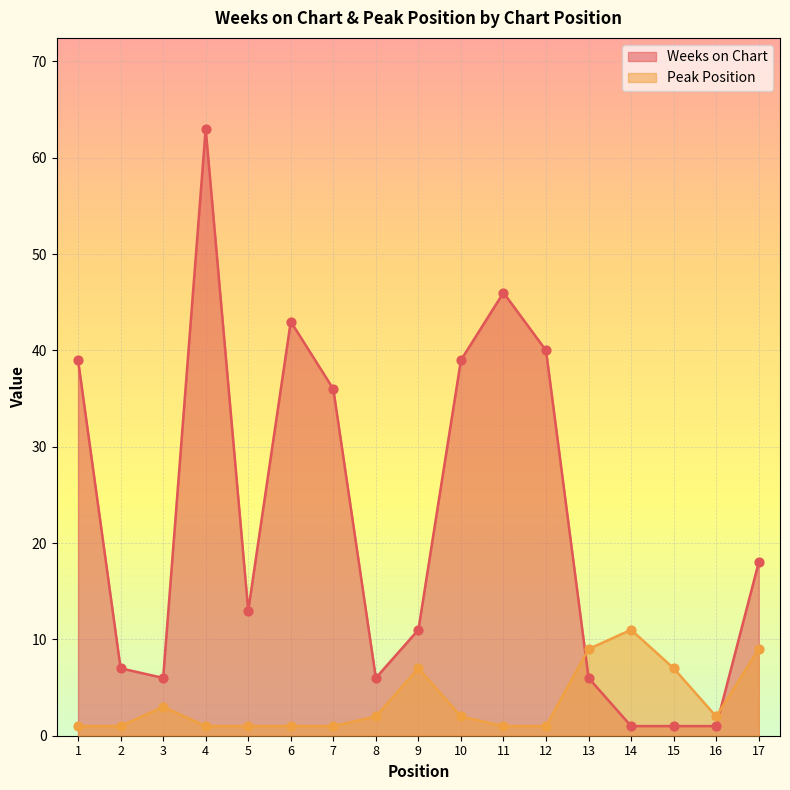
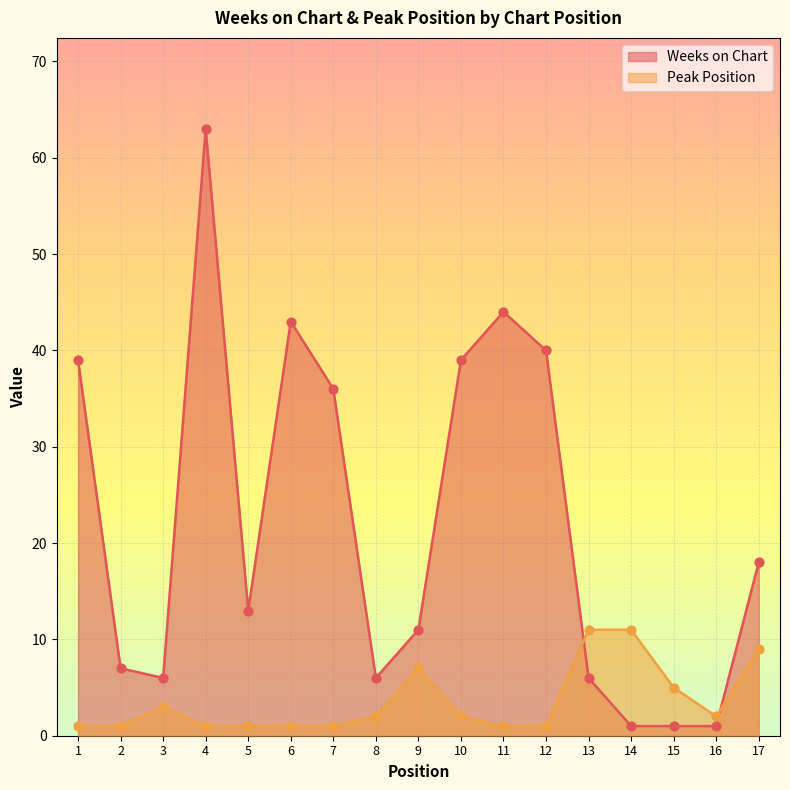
Weeks on Chart, 11: 46 -> 44
Peak Position, 13: 9 -> 11
Peak Position, 15: 7 -> 5
